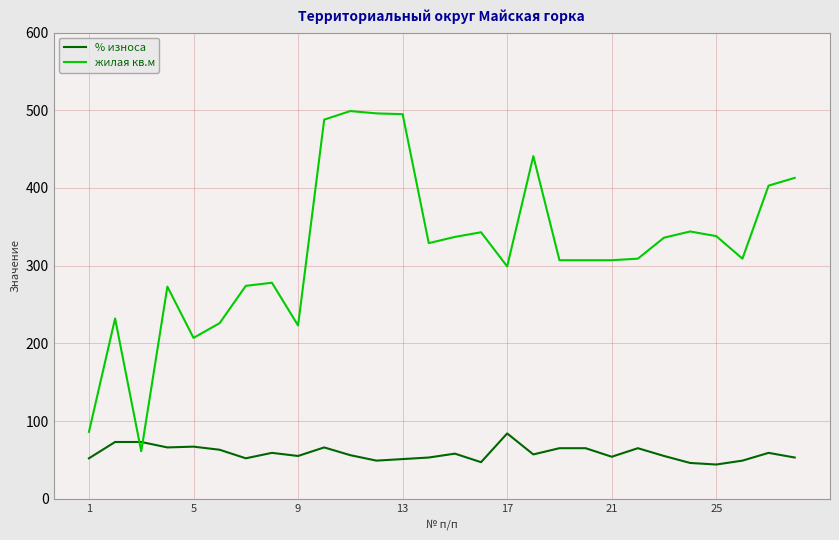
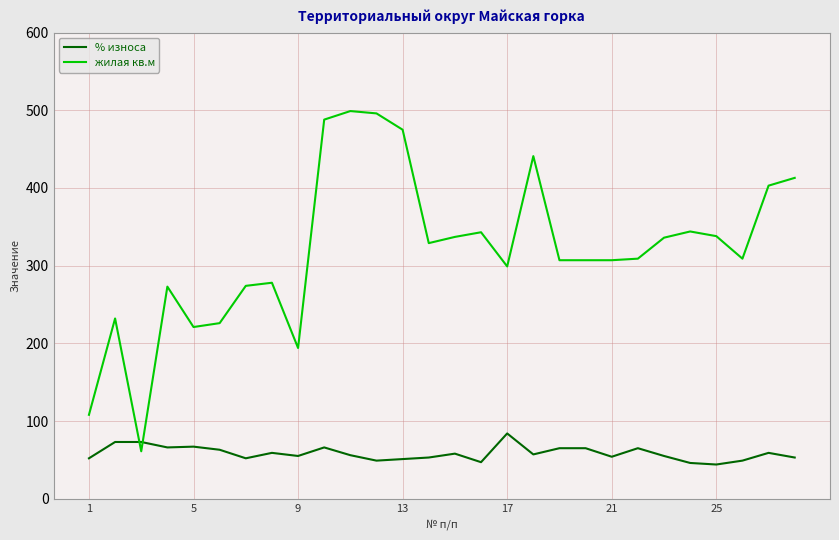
жилая кв.м, 1: 90 -> 110
жилая кв.м, 5: 210 -> 220
жилая кв.м, 9: 220 -> 190
жилая кв.м, 13: 500 -> 480
